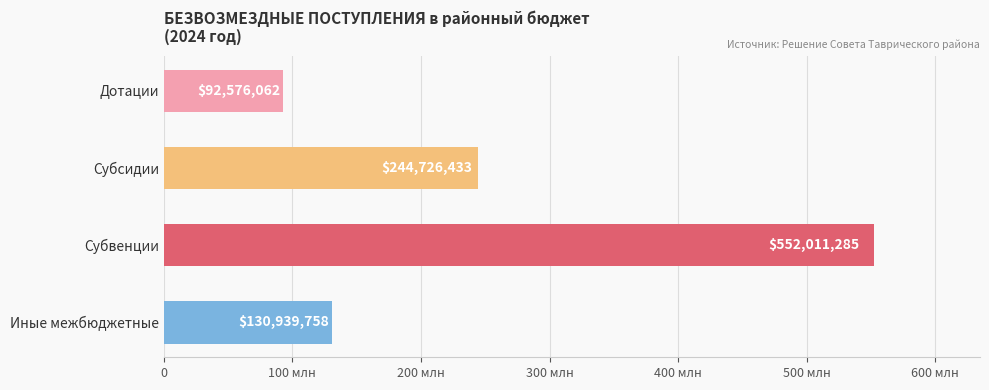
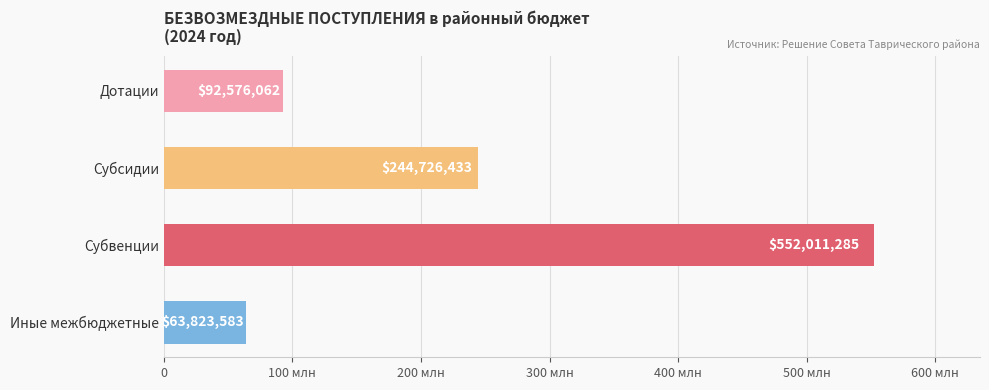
Иные межбюджетные: $130,939,758 -> $63,823,583
